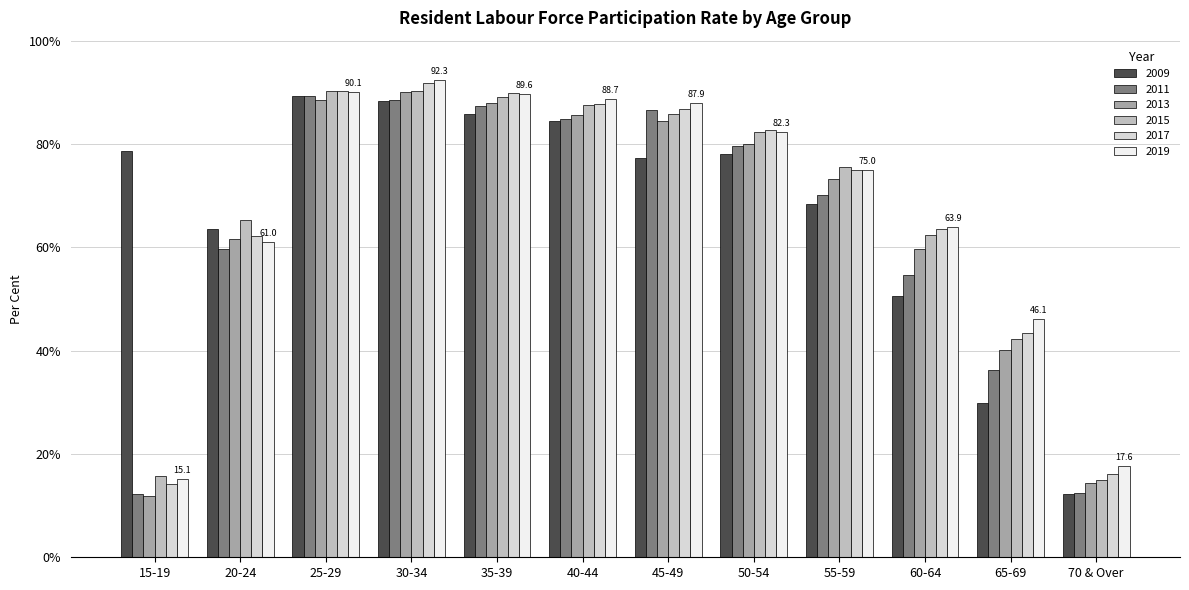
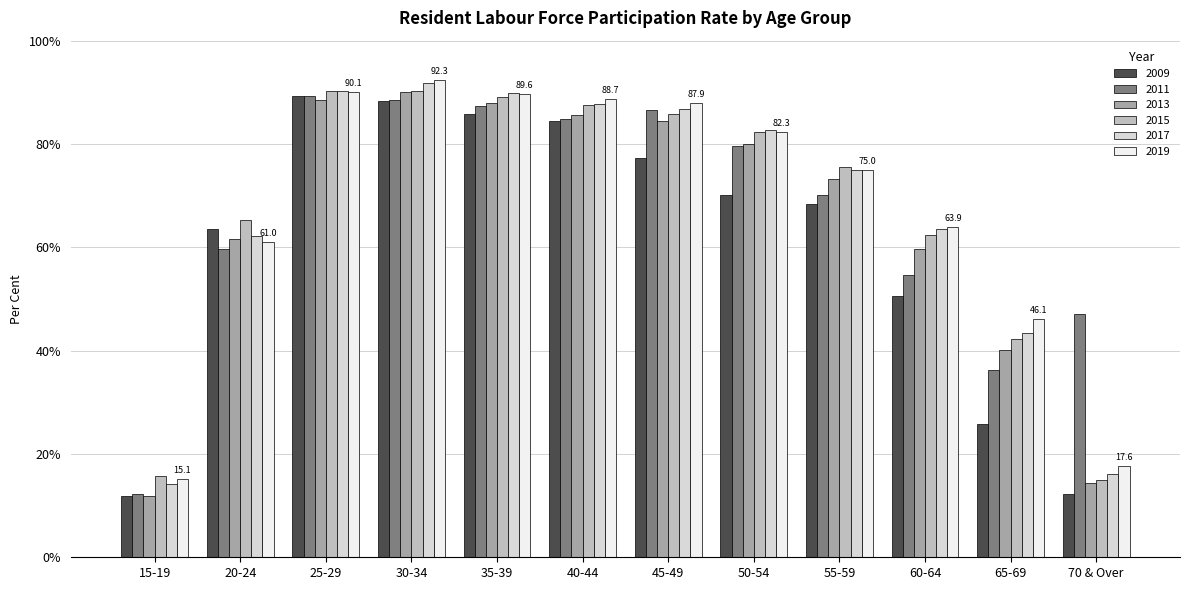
2009, 15-19: 79% -> 12%
2009, 50-54: 78% -> 70%
2009, 65-69: 30% -> 26%
2011, 70 & Over: 13% -> 47%
